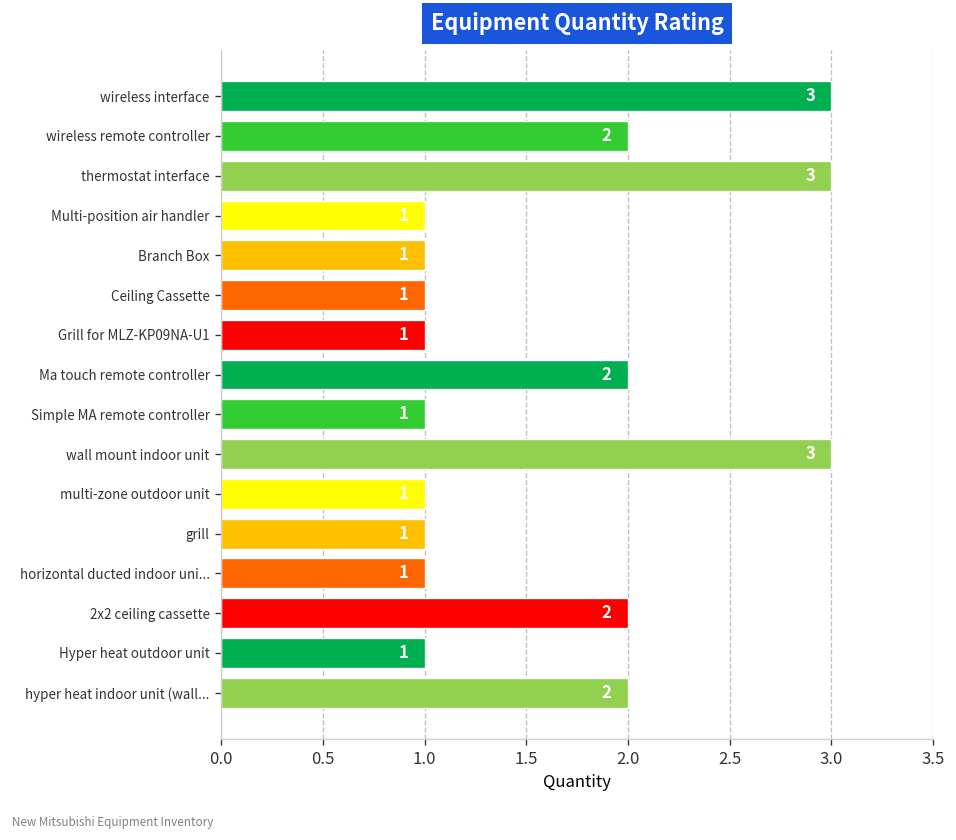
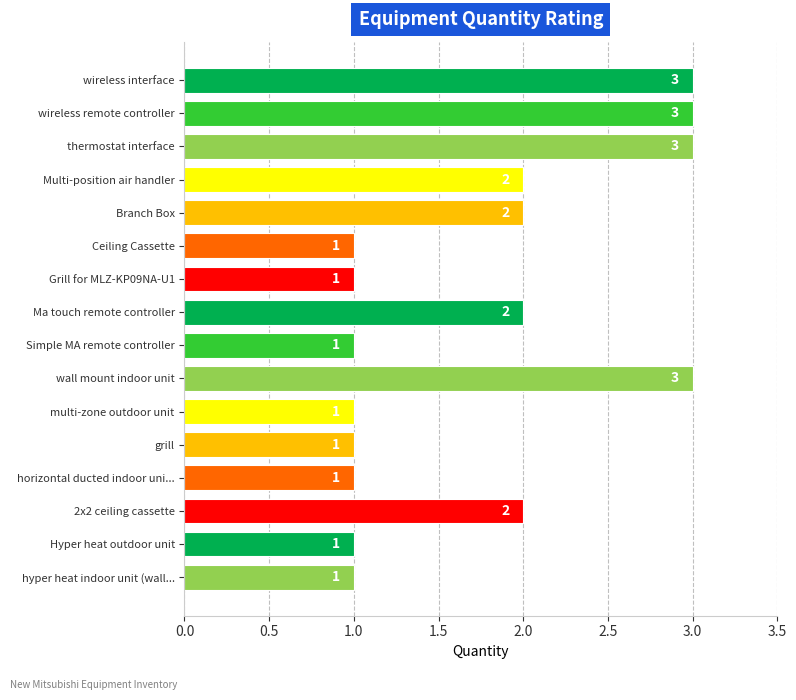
wireless remote controller: 2 -> 3
Multi-position air handler: 1 -> 2
Branch Box: 1 -> 2
hyper heat indoor unit (wall...: 2 -> 1
